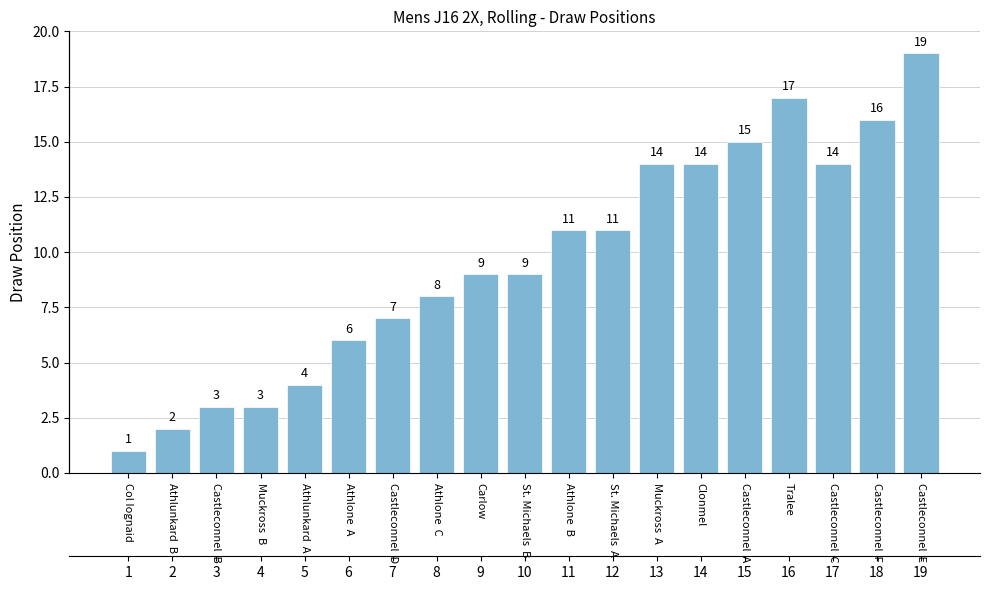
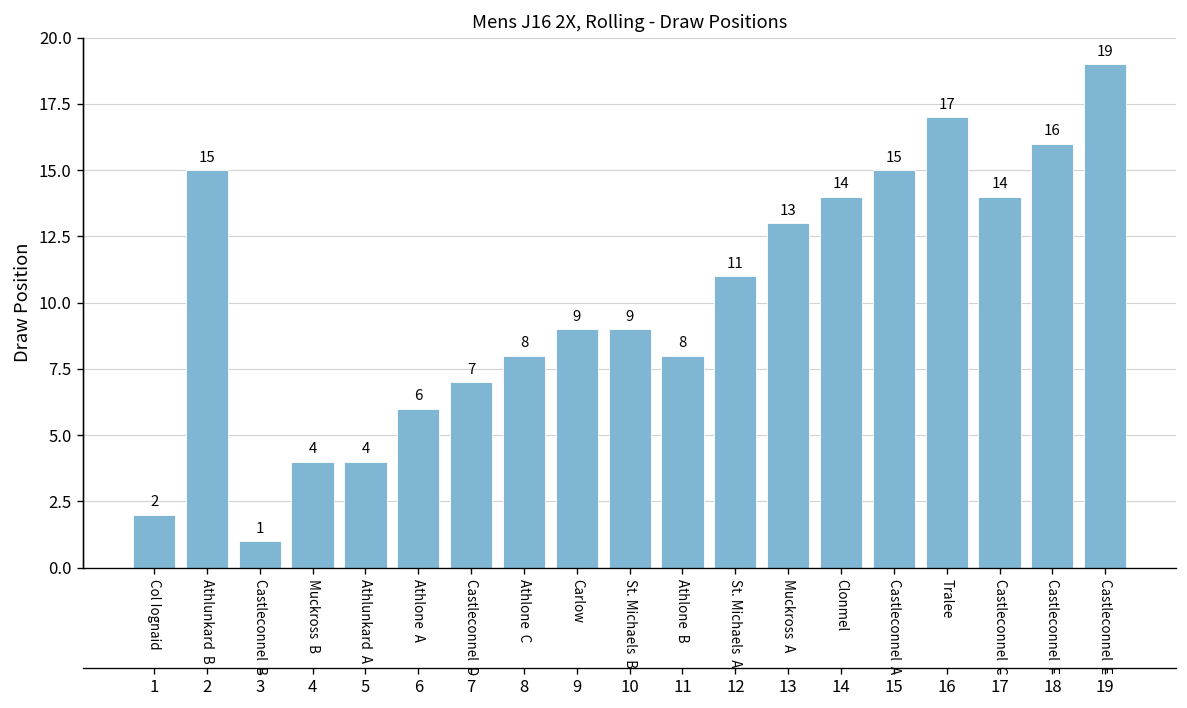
Col Iognaid: 1 -> 2
Athlunkard B: 2 -> 15
Castleconnel B: 3 -> 1
Muckross B: 3 -> 4
Athlone B: 11 -> 8
Muckross A: 14 -> 13
